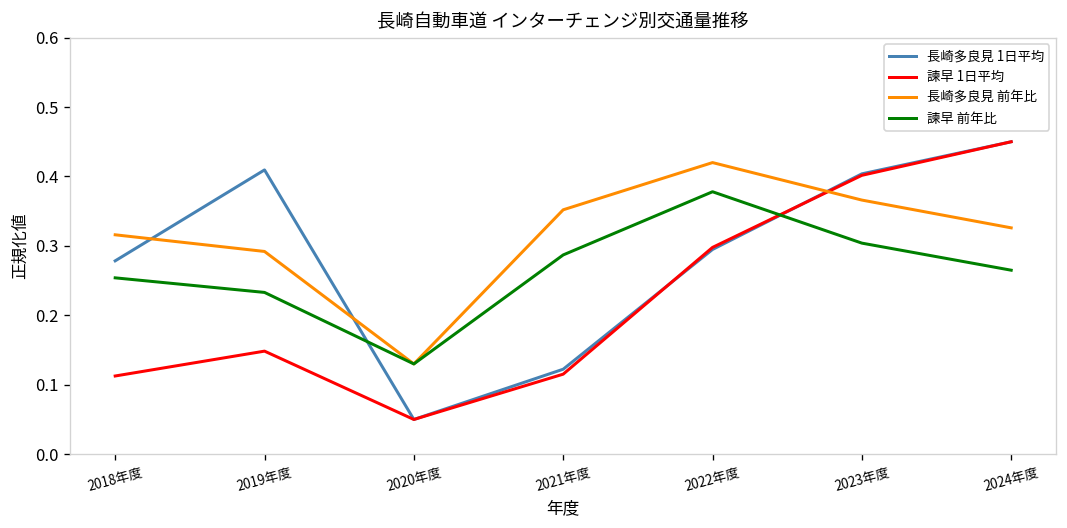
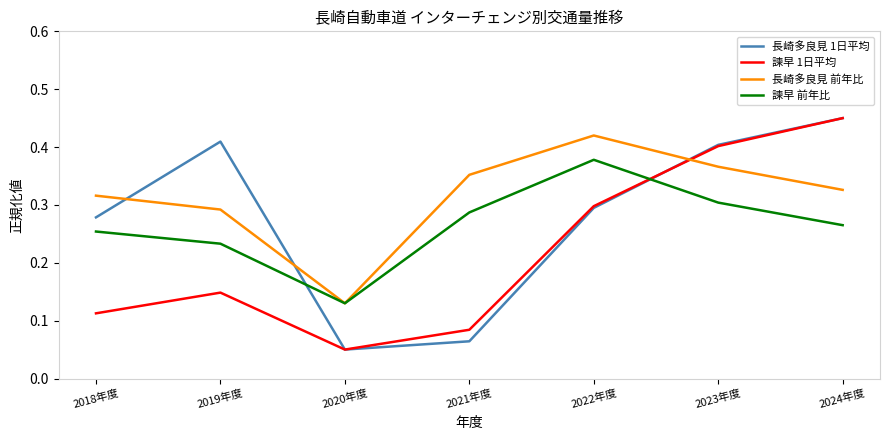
長崎多良見 1日平均, 2021年度: 0.12 -> 0.06
諫早 1日平均, 2021年度: 0.12 -> 0.08
